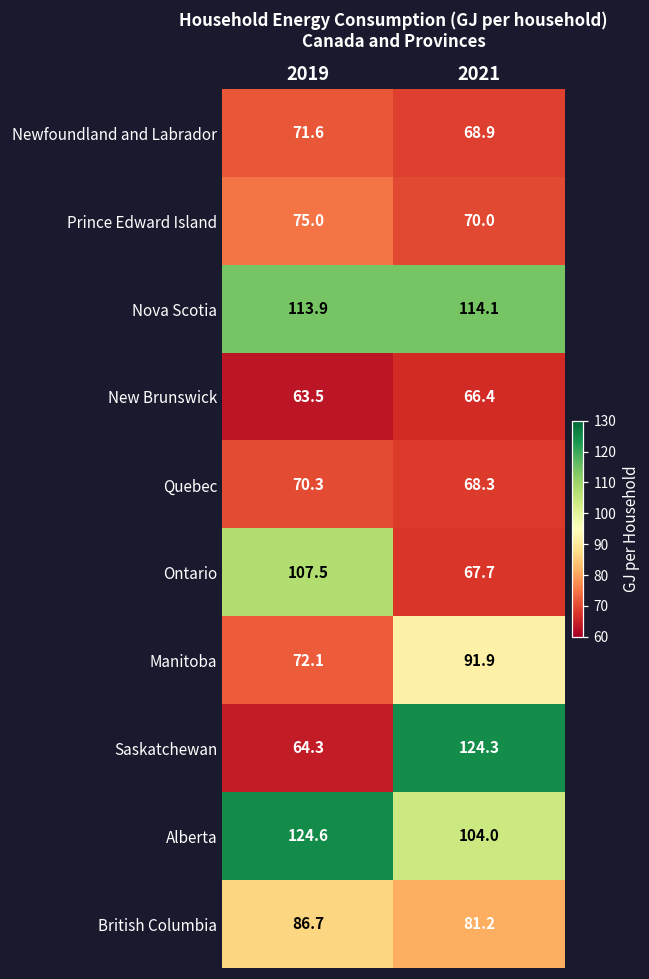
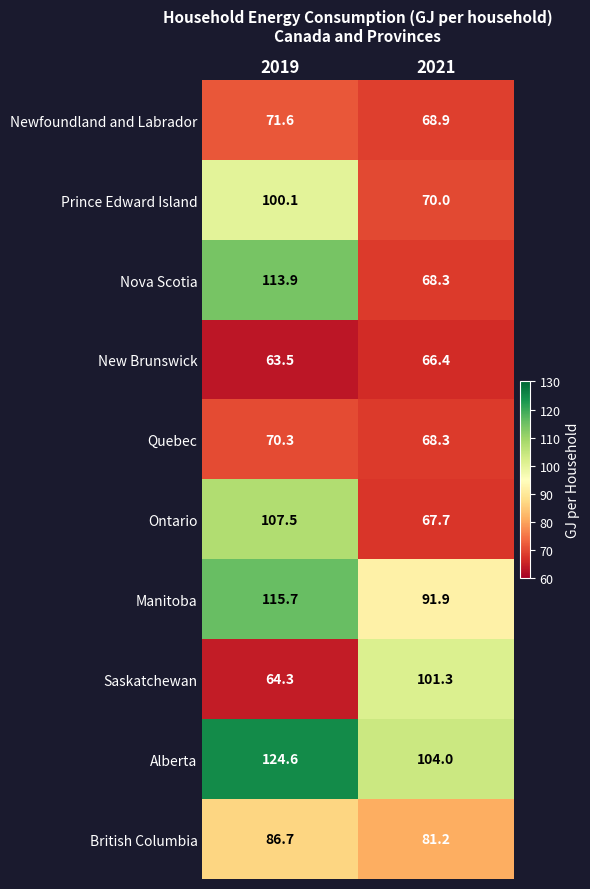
Prince Edward Island, 2019: 75.0 -> 100.1
Nova Scotia, 2021: 114.1 -> 68.3
Manitoba, 2019: 72.1 -> 115.7
Saskatchewan, 2021: 124.3 -> 101.3
